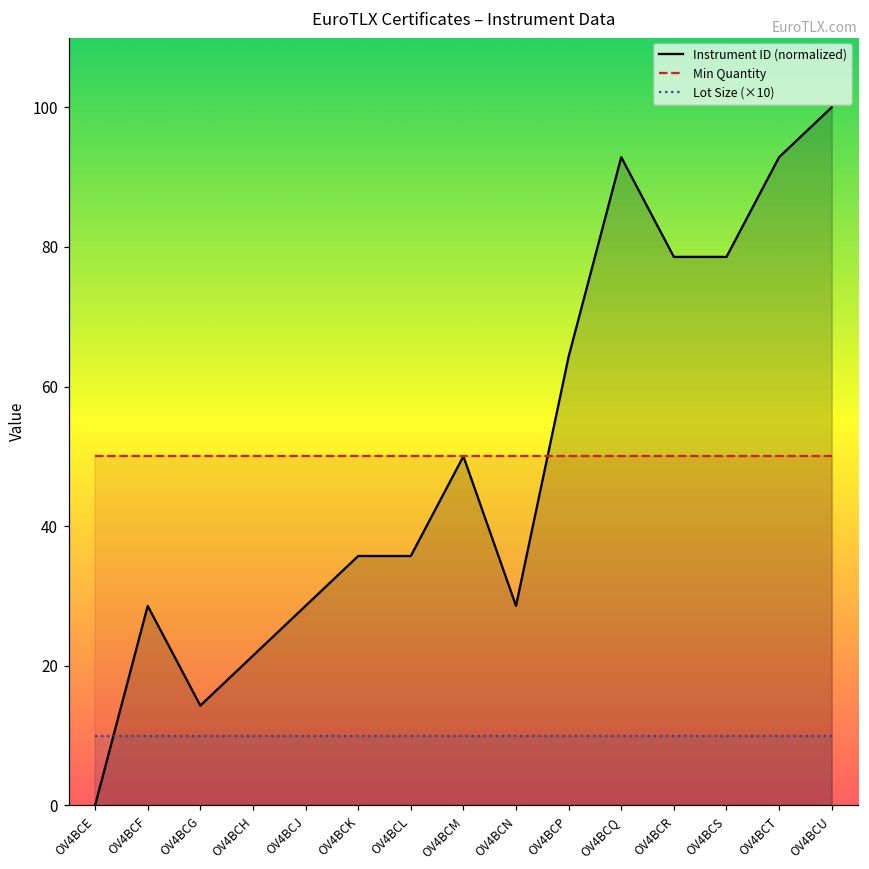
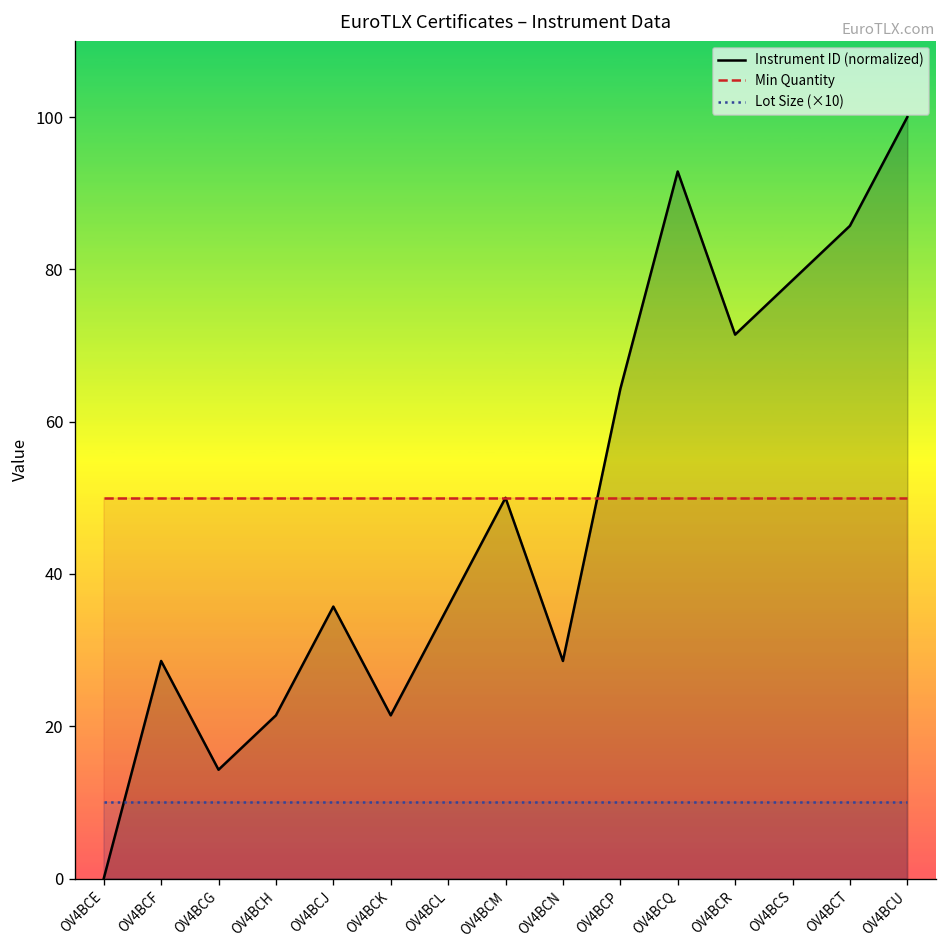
Instrument ID (normalized), OV4BCJ: 29 -> 36
Instrument ID (normalized), OV4BCK: 36 -> 21
Instrument ID (normalized), OV4BCR: 79 -> 71
Instrument ID (normalized), OV4BCT: 93 -> 86
